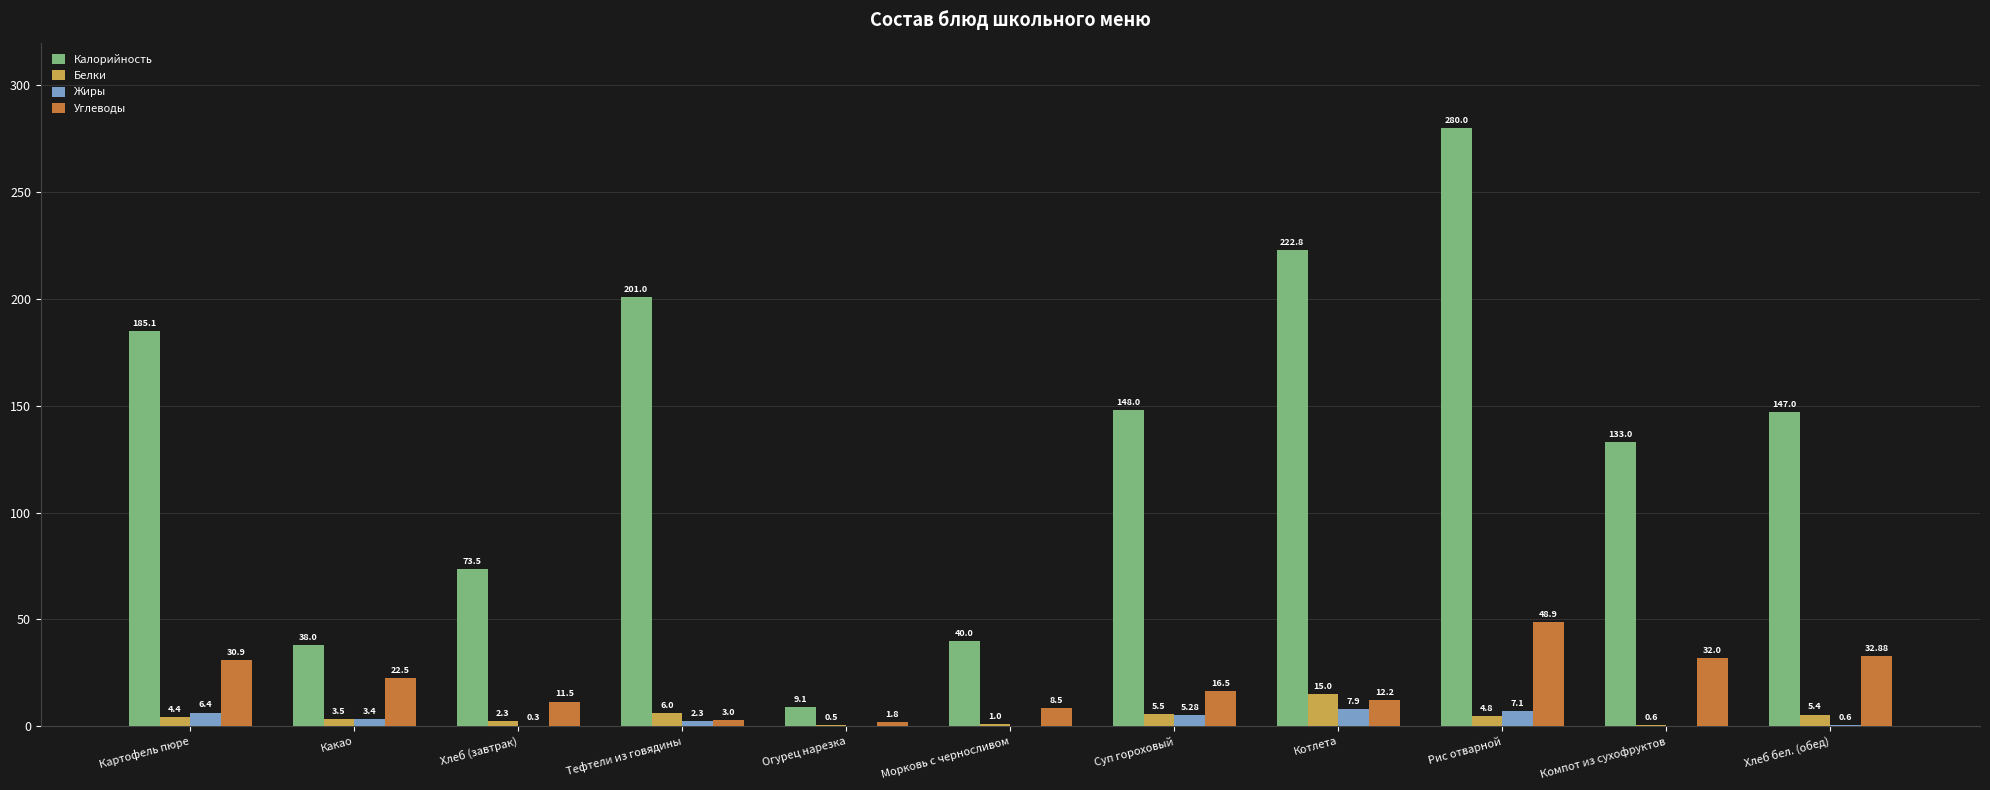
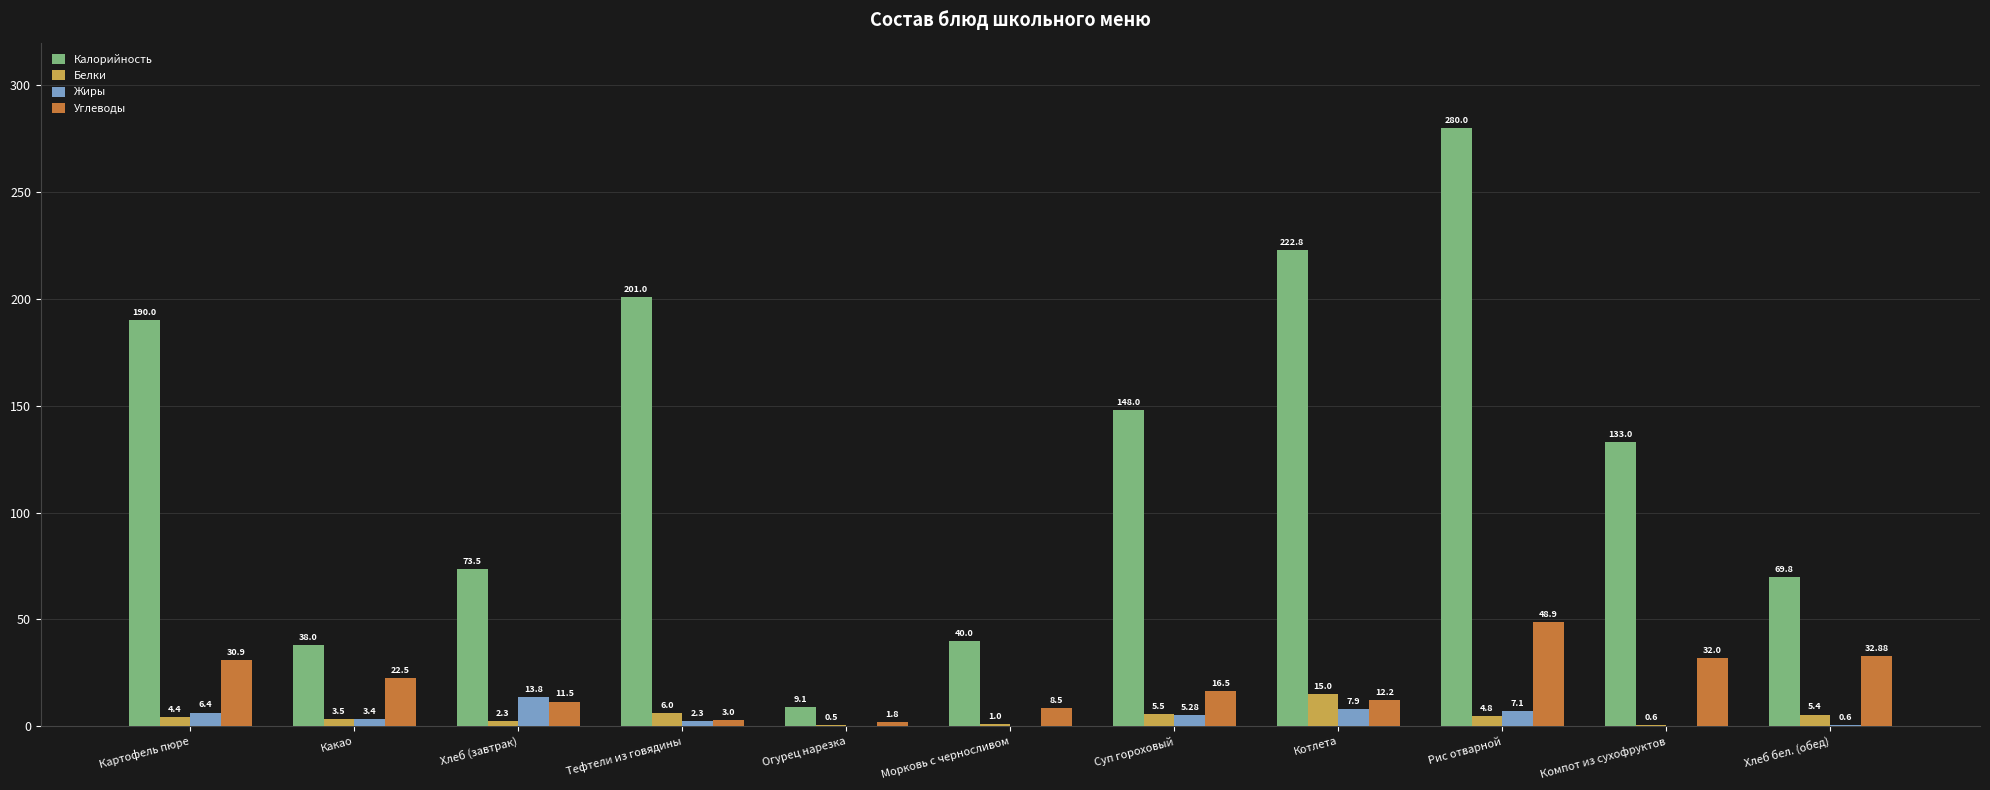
Калорийность, Картофель пюре: 185.1 -> 190.0
Жиры, Хлеб (завтрак): 0.3 -> 13.8
Калорийность, Хлеб бел. (обед): 147.0 -> 69.8
